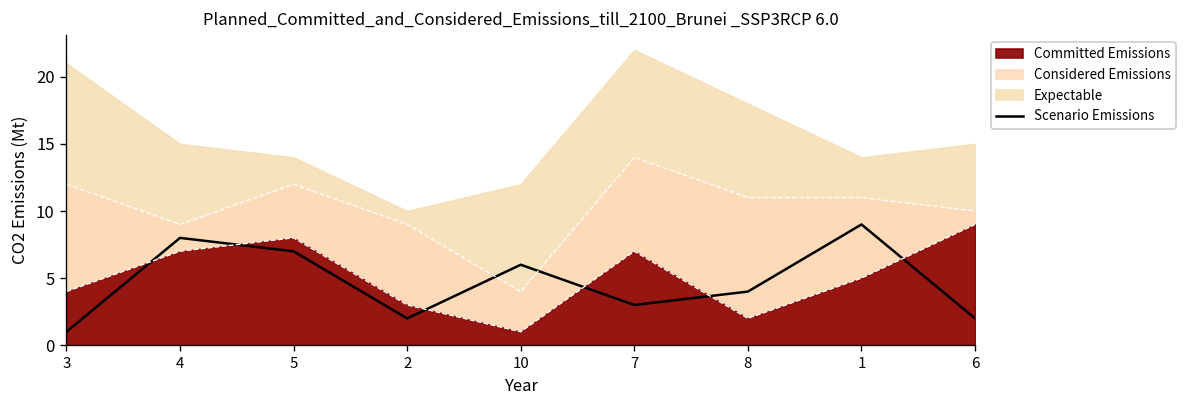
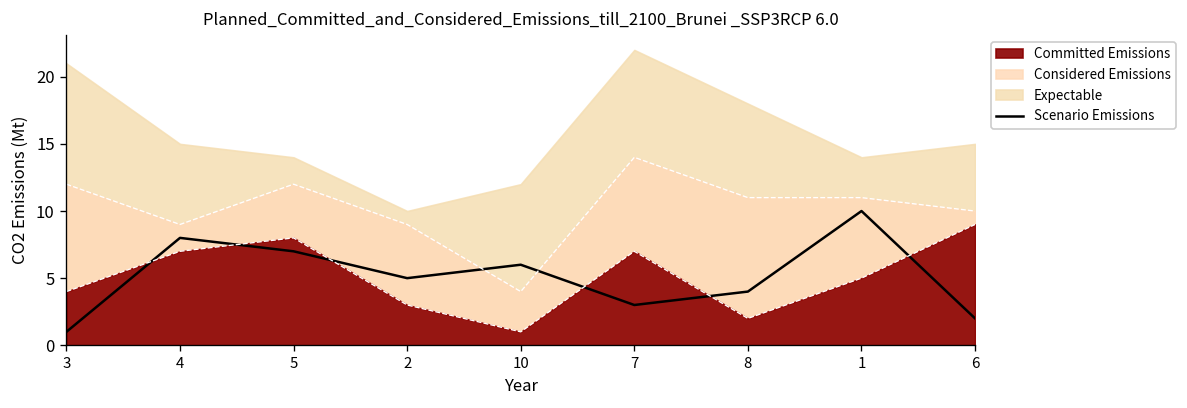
Scenario Emissions, 2: 2 -> 5
Scenario Emissions, 1: 9 -> 10
